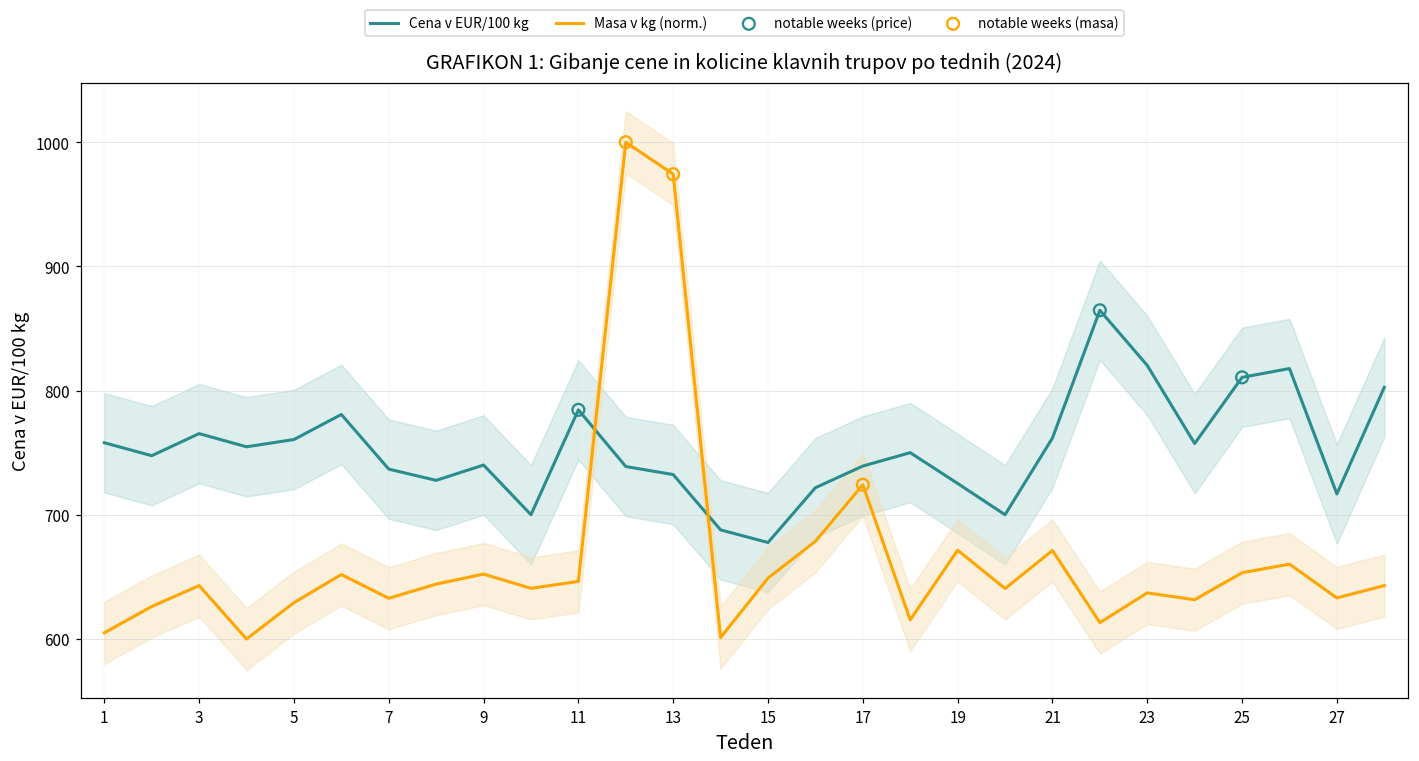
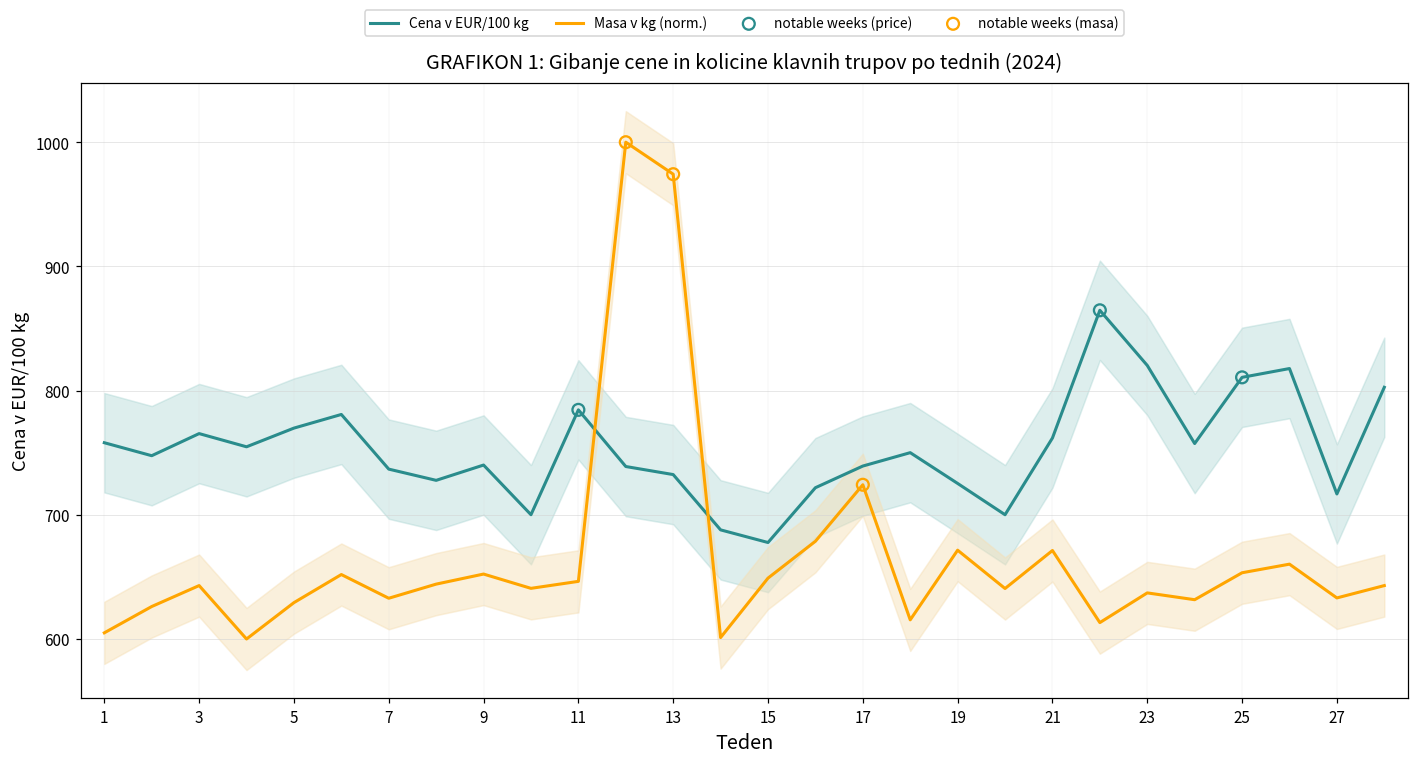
Cena v EUR/100 kg, 5: 761 -> 770
